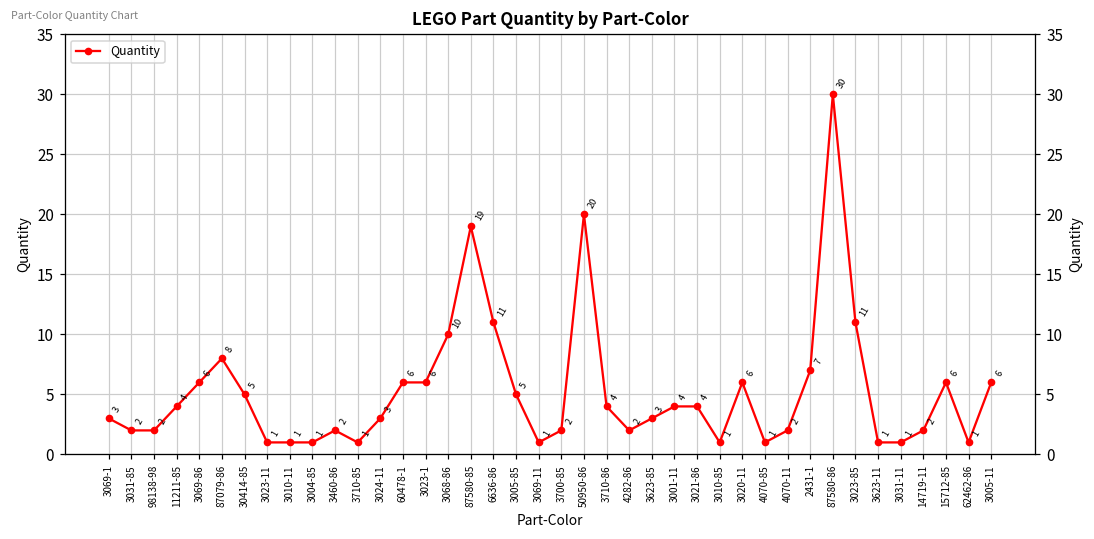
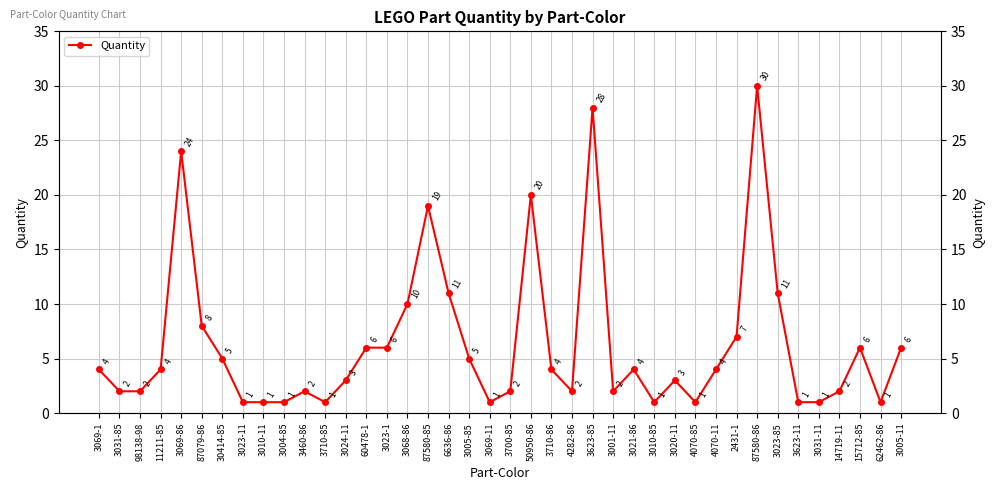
3069-1: 3 -> 4
3069-86: 6 -> 24
3623-85: 3 -> 28
3001-11: 4 -> 2
3020-11: 6 -> 3
4070-11: 2 -> 4
